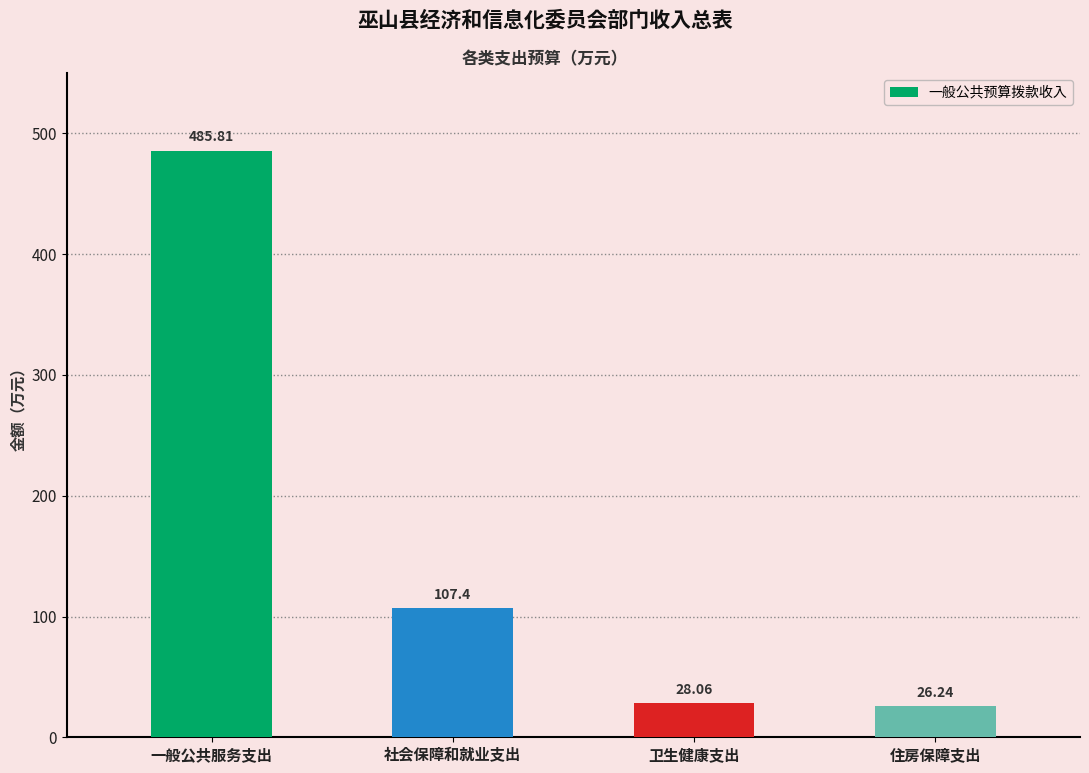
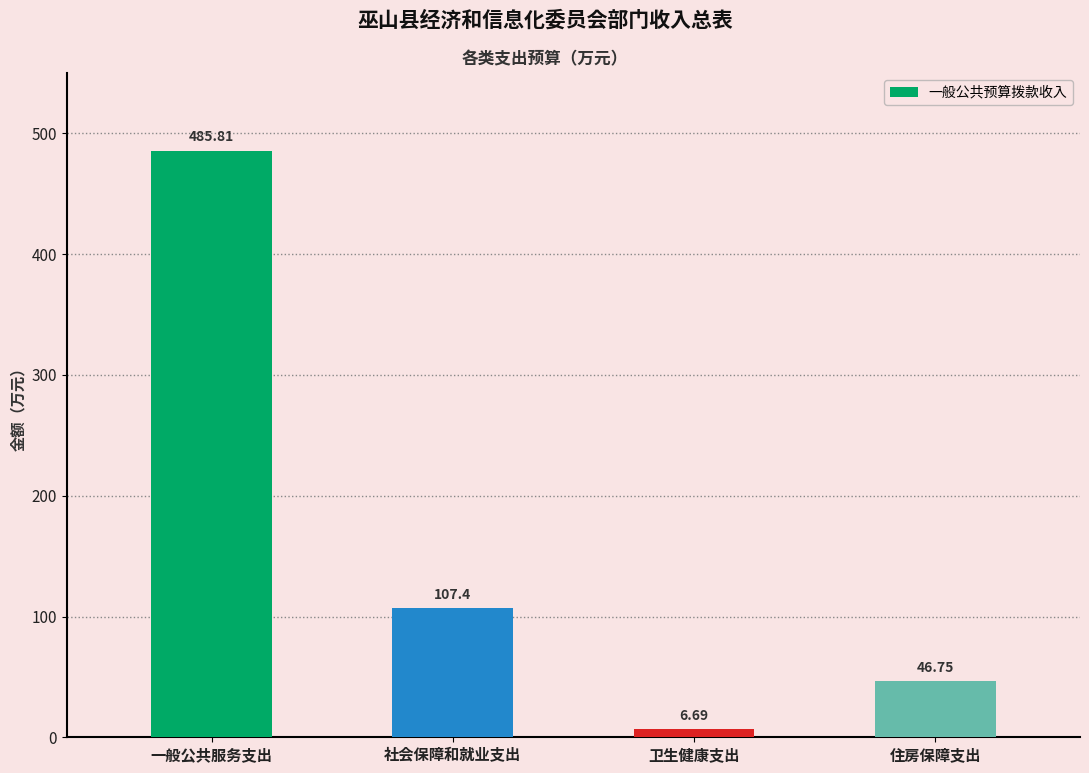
卫生健康支出: 28.06 -> 6.69
住房保障支出: 26.24 -> 46.75
